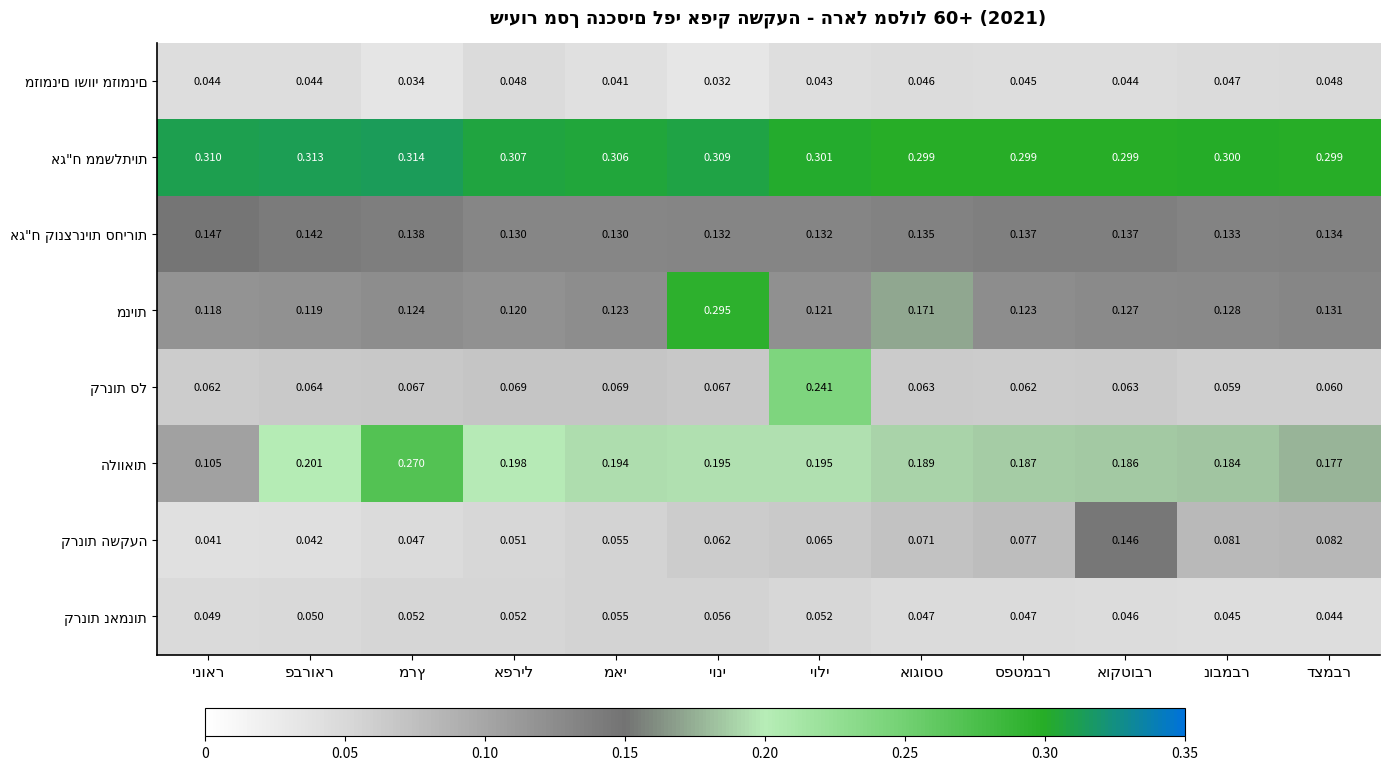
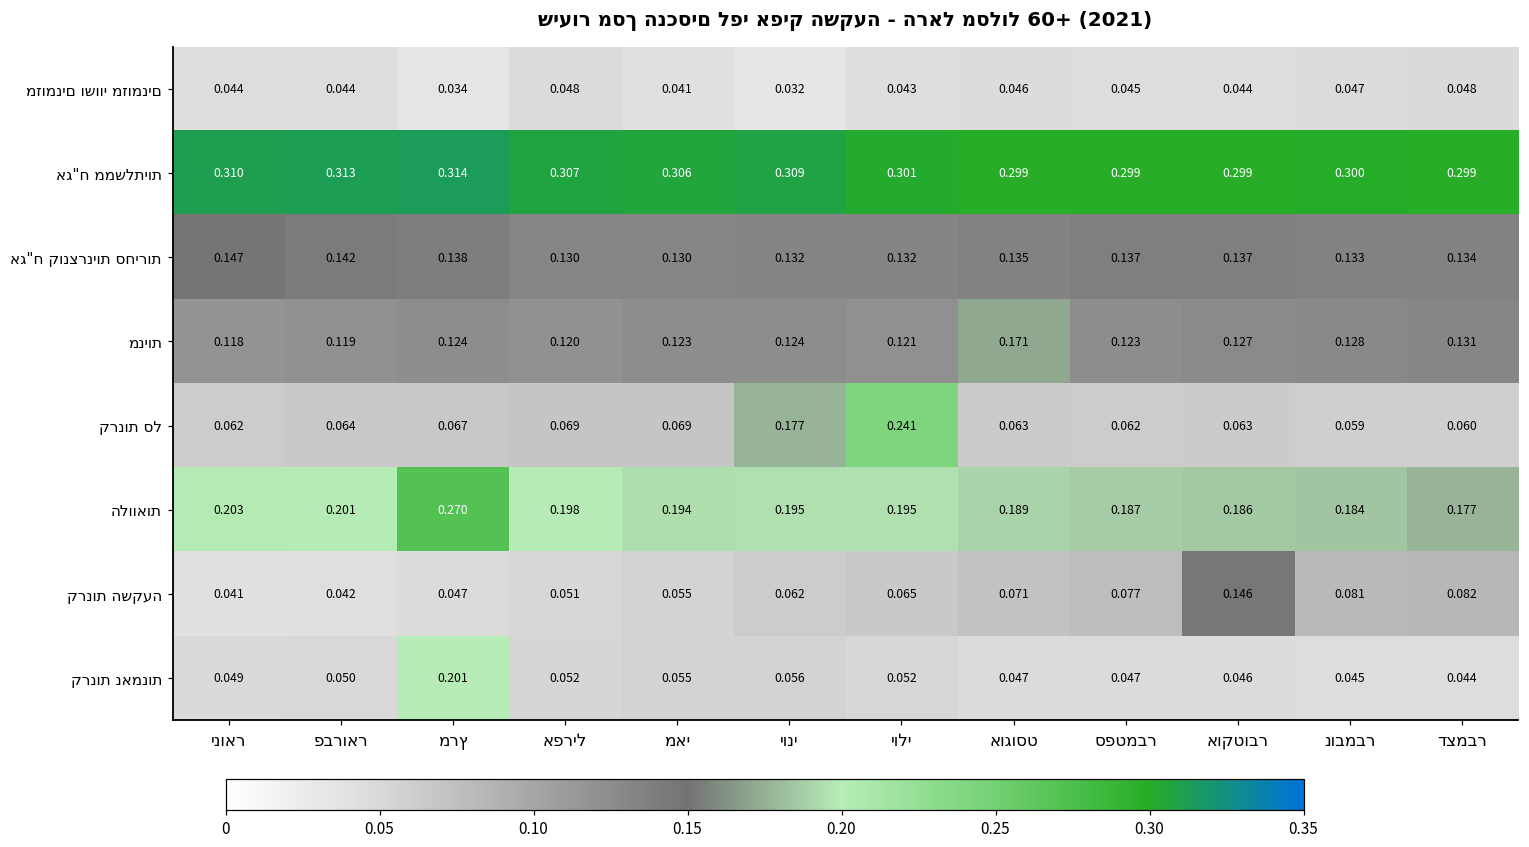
מניות, יוני: 0.295 -> 0.124
קרנות סל, יוני: 0.067 -> 0.177
הלוואות, ינואר: 0.105 -> 0.203
קרנות נאמנות, מרץ: 0.052 -> 0.201
